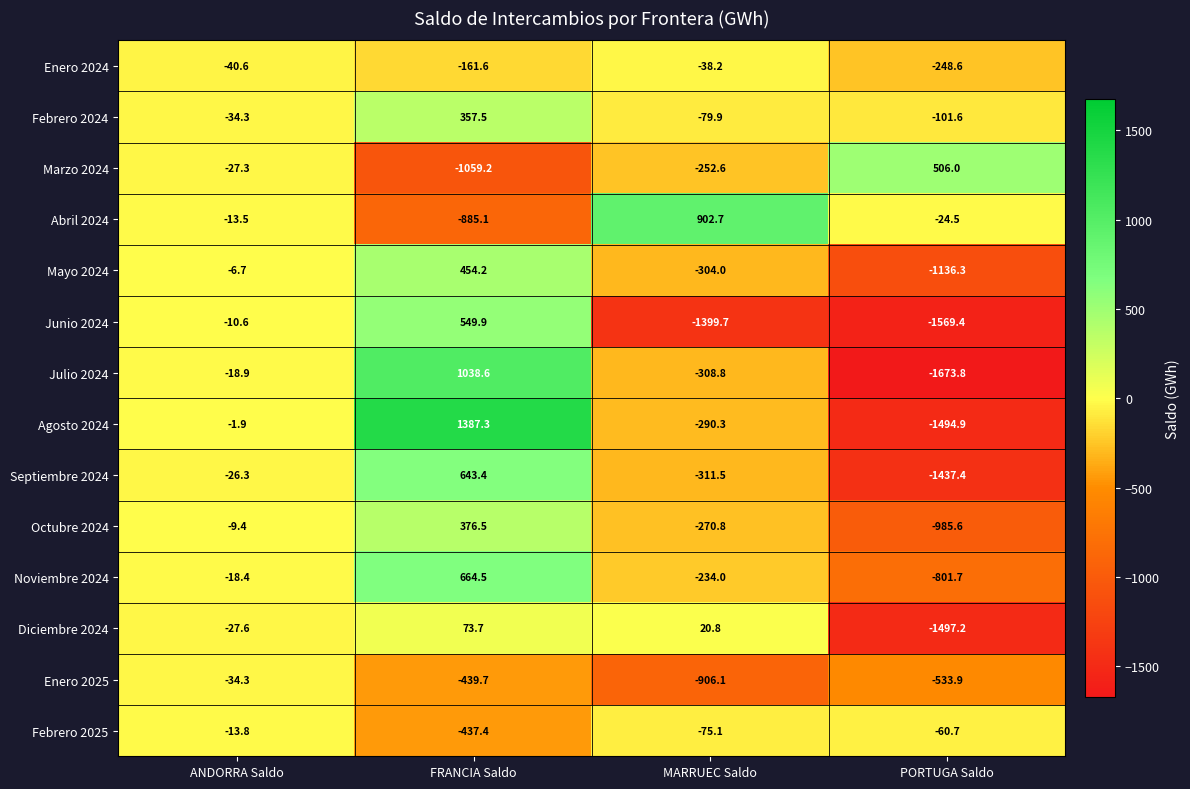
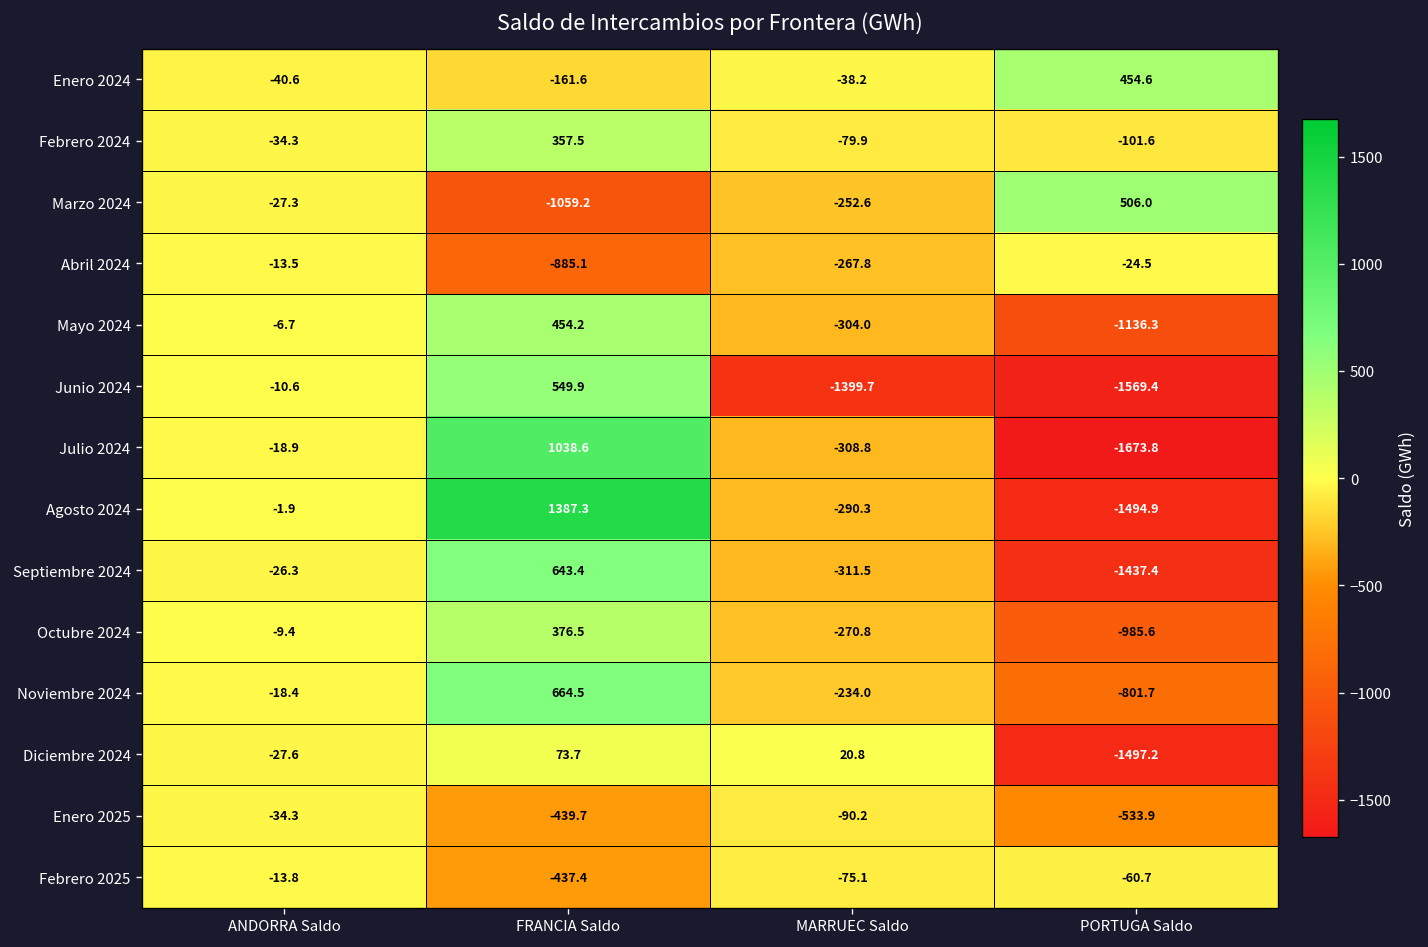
Enero 2024, PORTUGA Saldo: -248.6 -> 454.6
Abril 2024, MARRUEC Saldo: 902.7 -> -267.8
Enero 2025, MARRUEC Saldo: -906.1 -> -90.2
